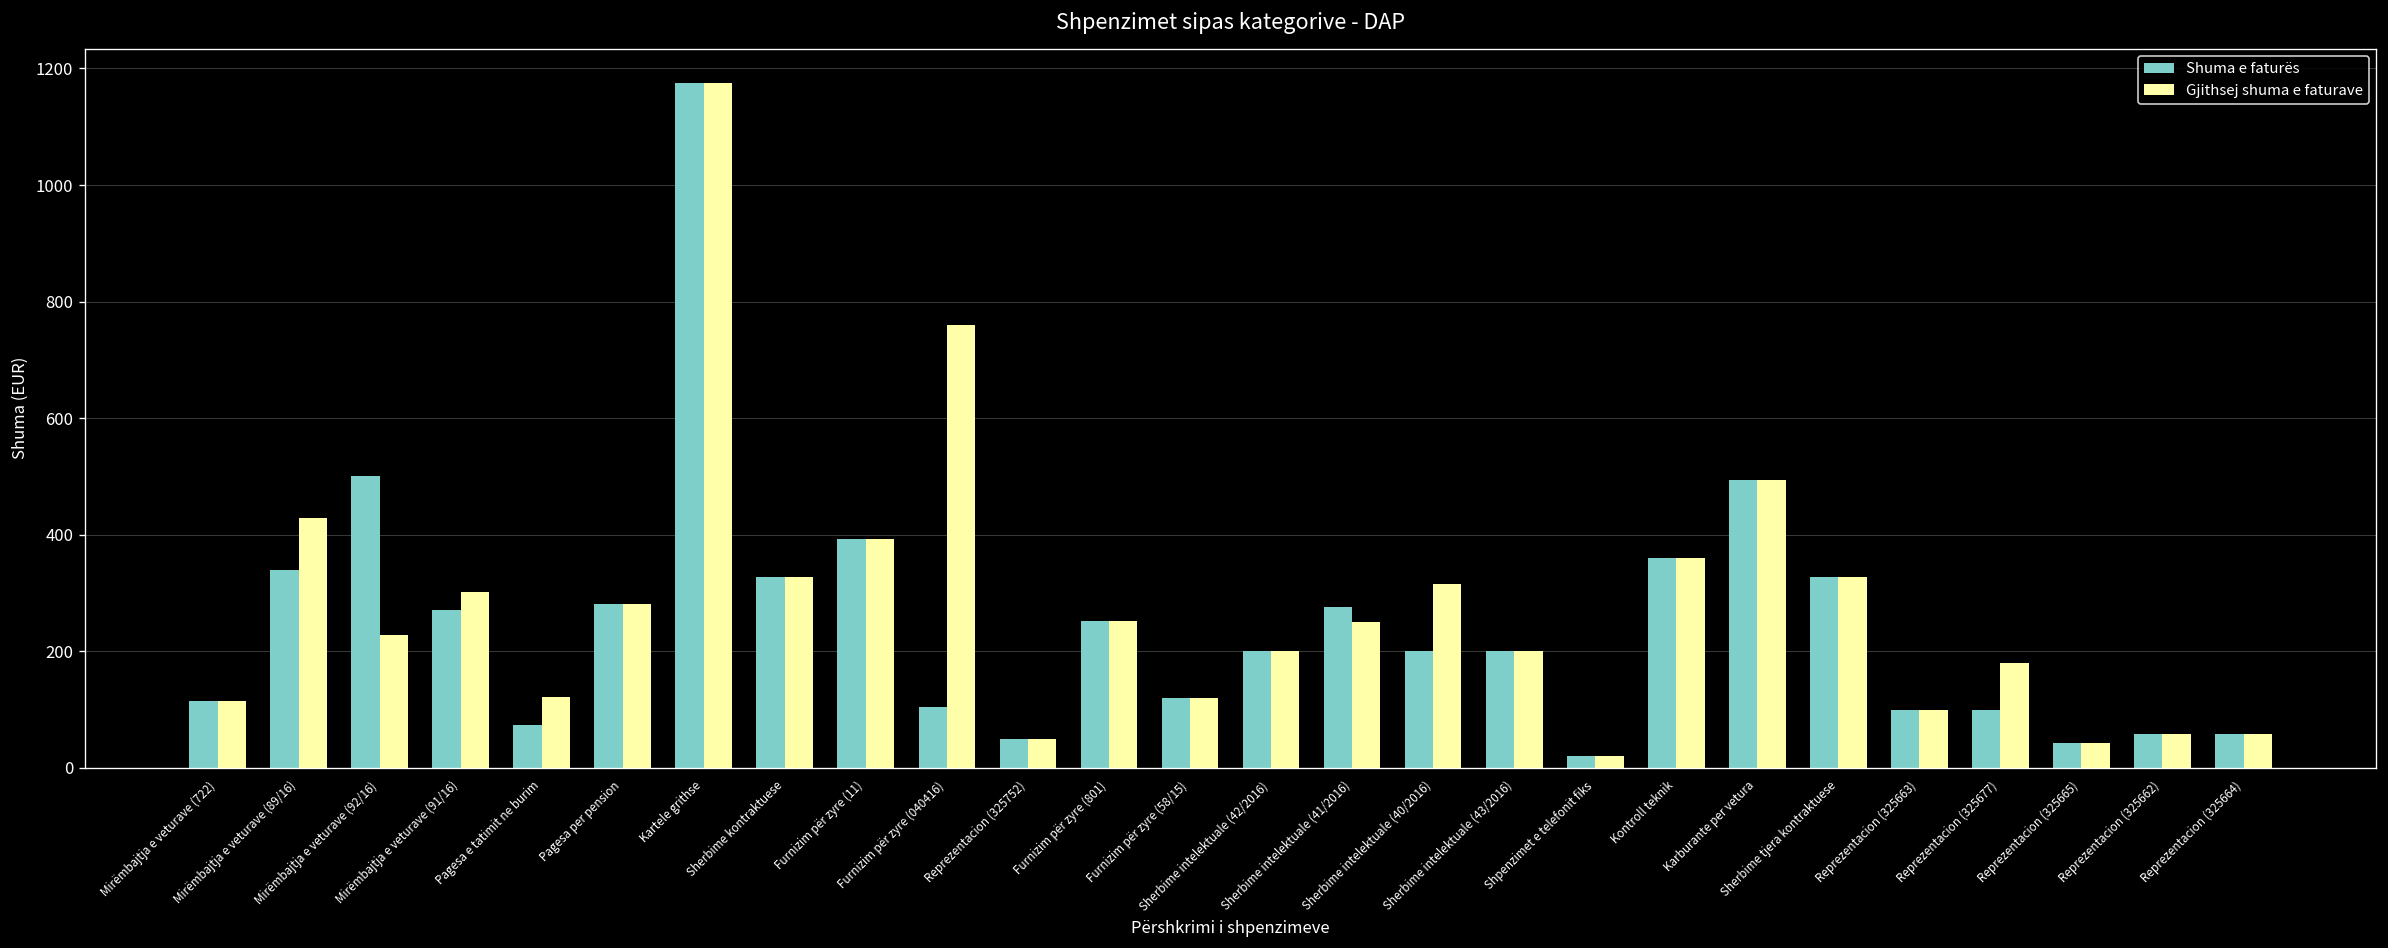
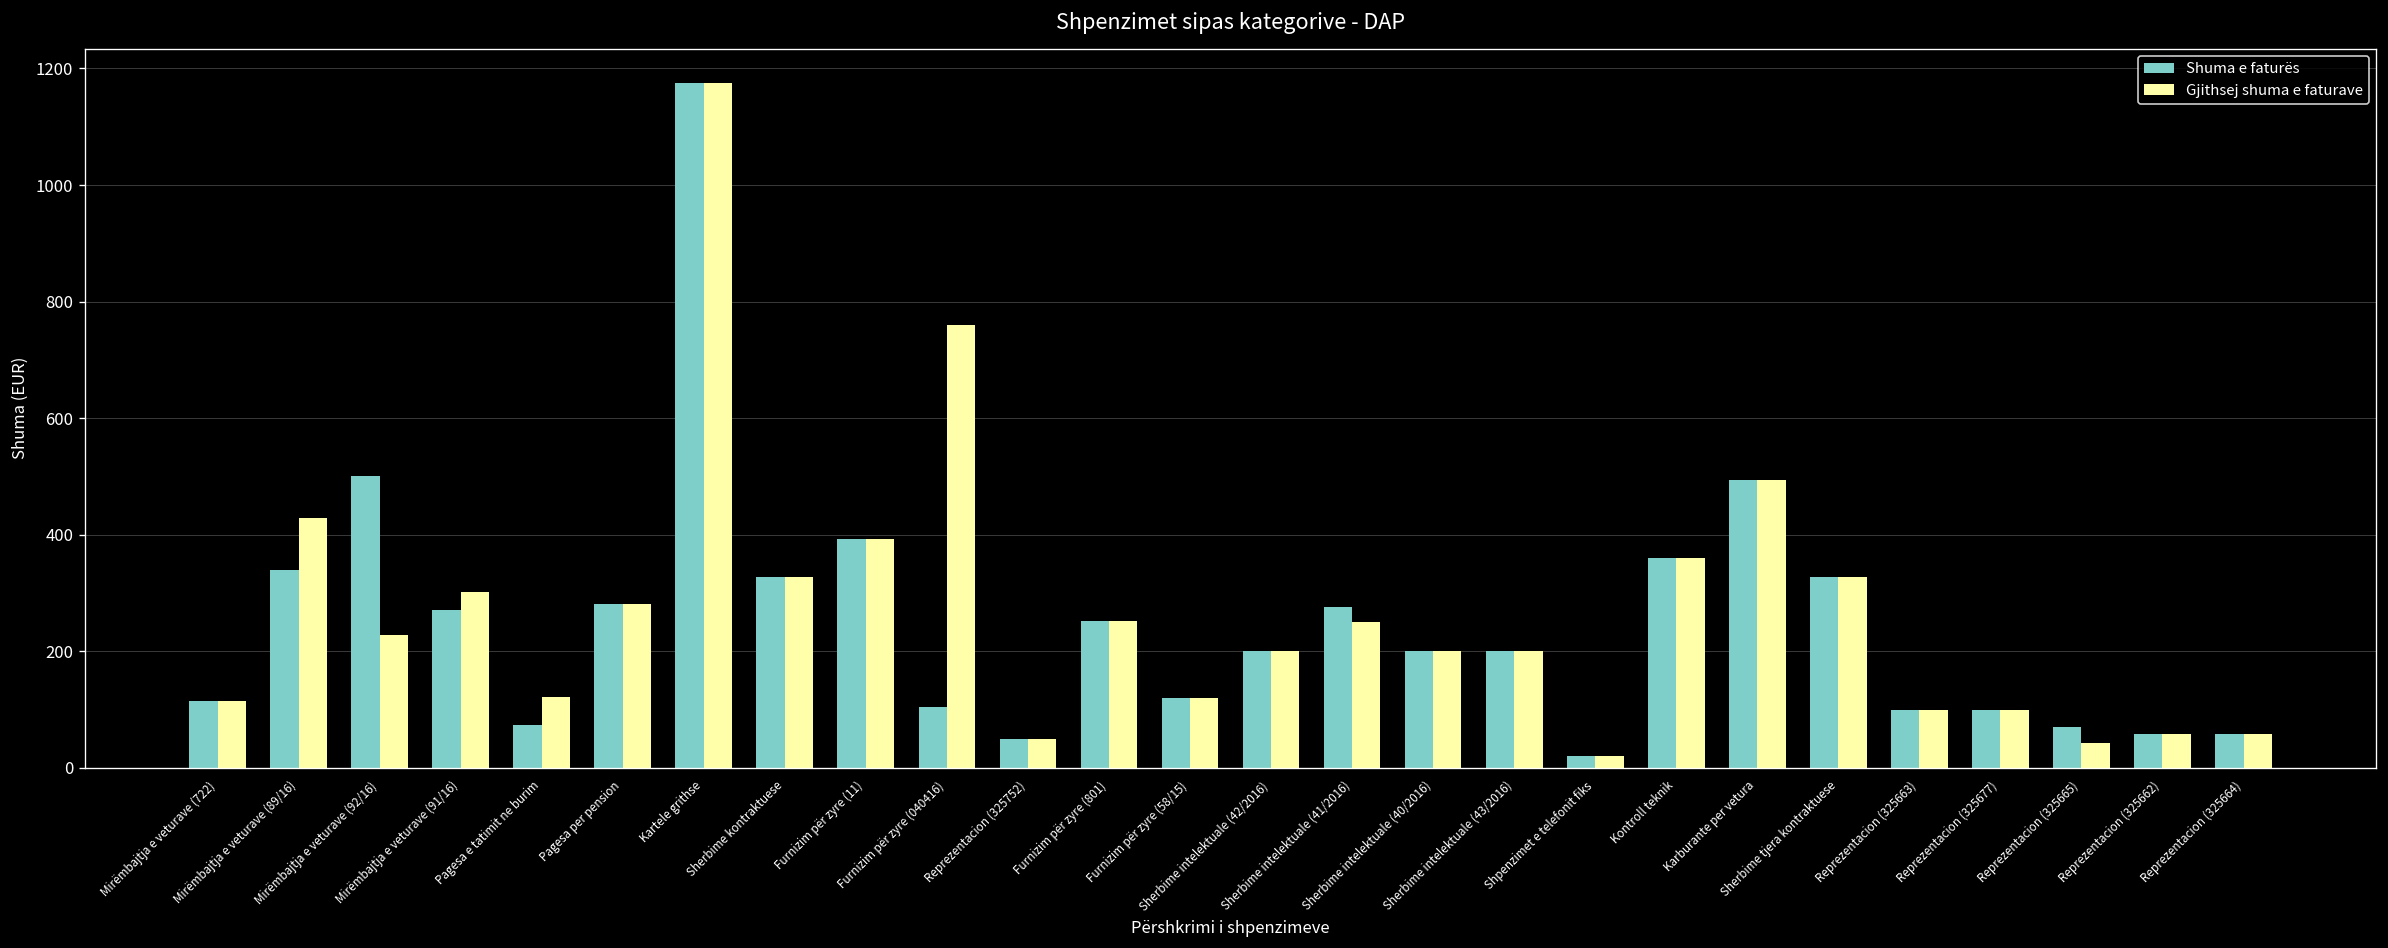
Gjithsej shuma e faturave, Sherbime intelektuale (40/2016): 320 -> 200
Gjithsej shuma e faturave, Reprezentacion (325677): 180 -> 100
Shuma e faturës, Reprezentacion (325665): 40 -> 70
